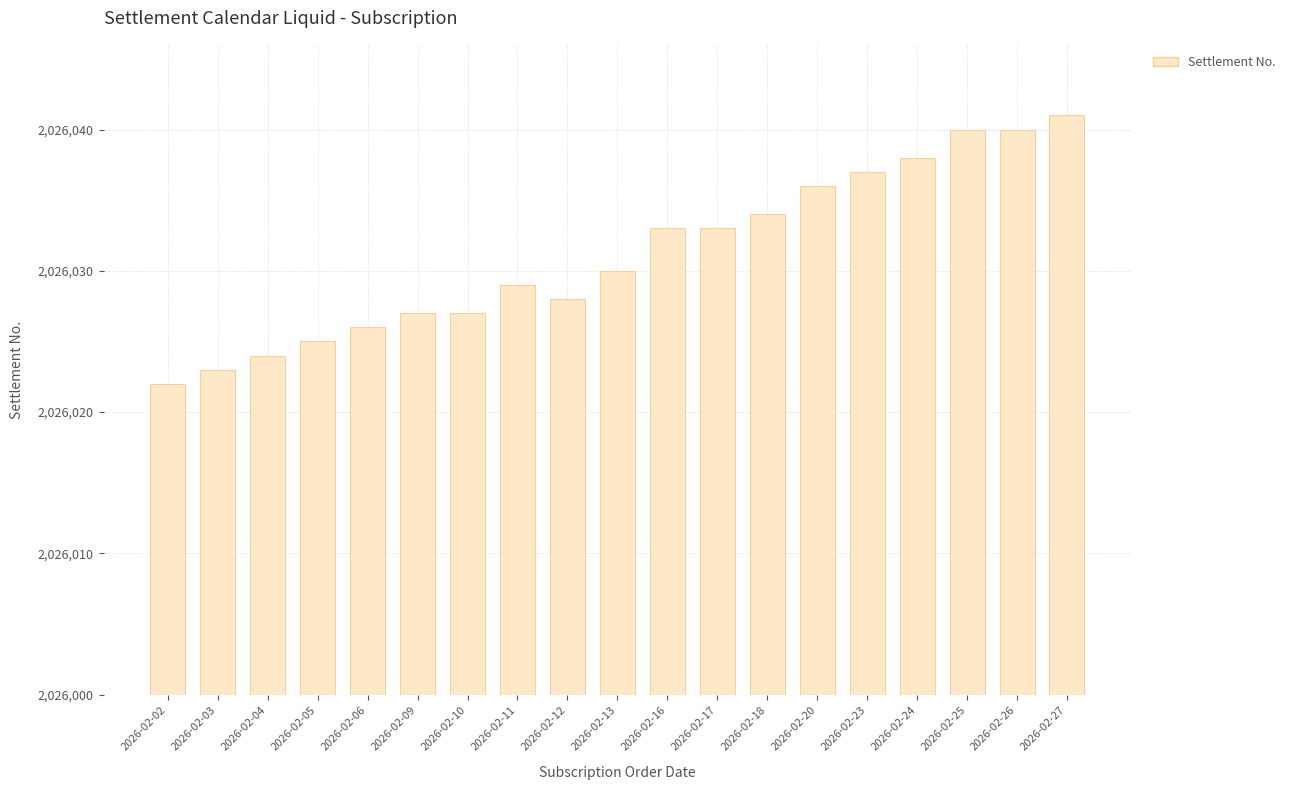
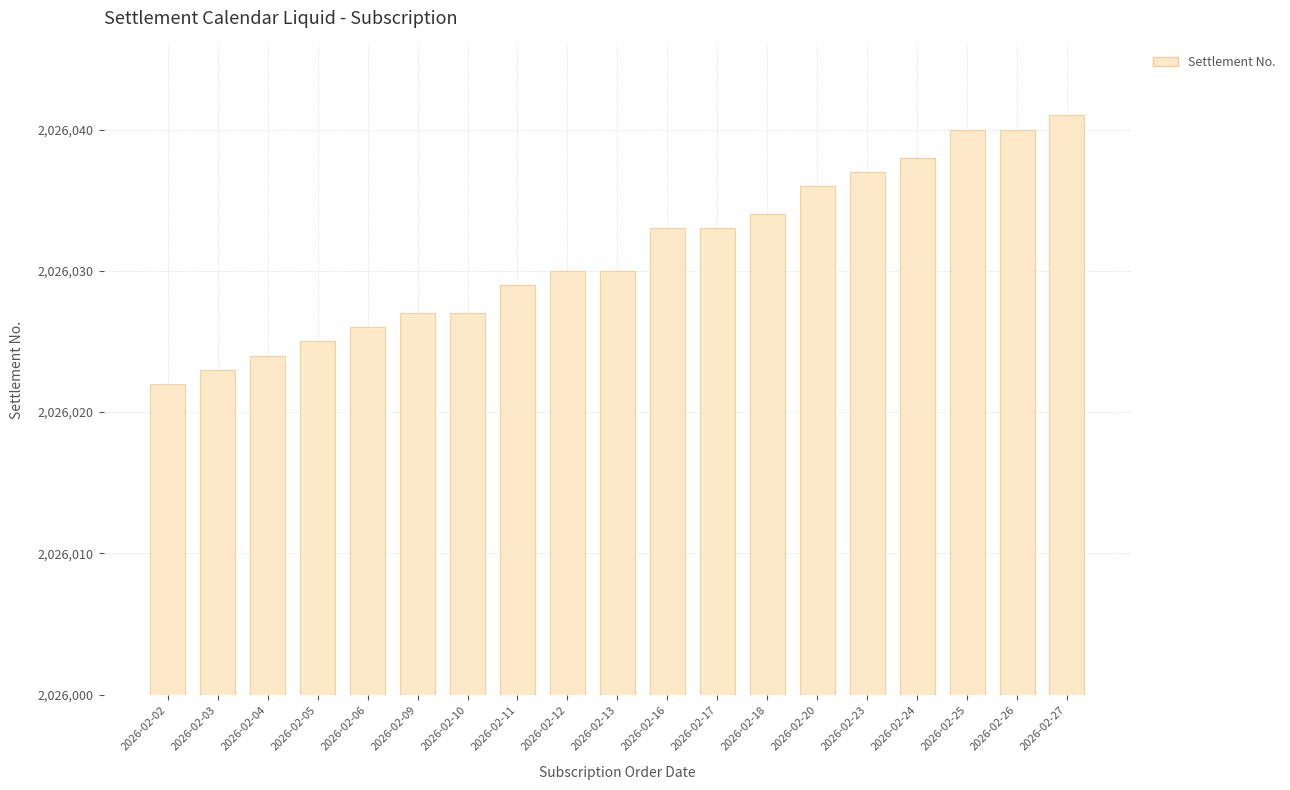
2026-02-12: 2,026,028 -> 2,026,030
